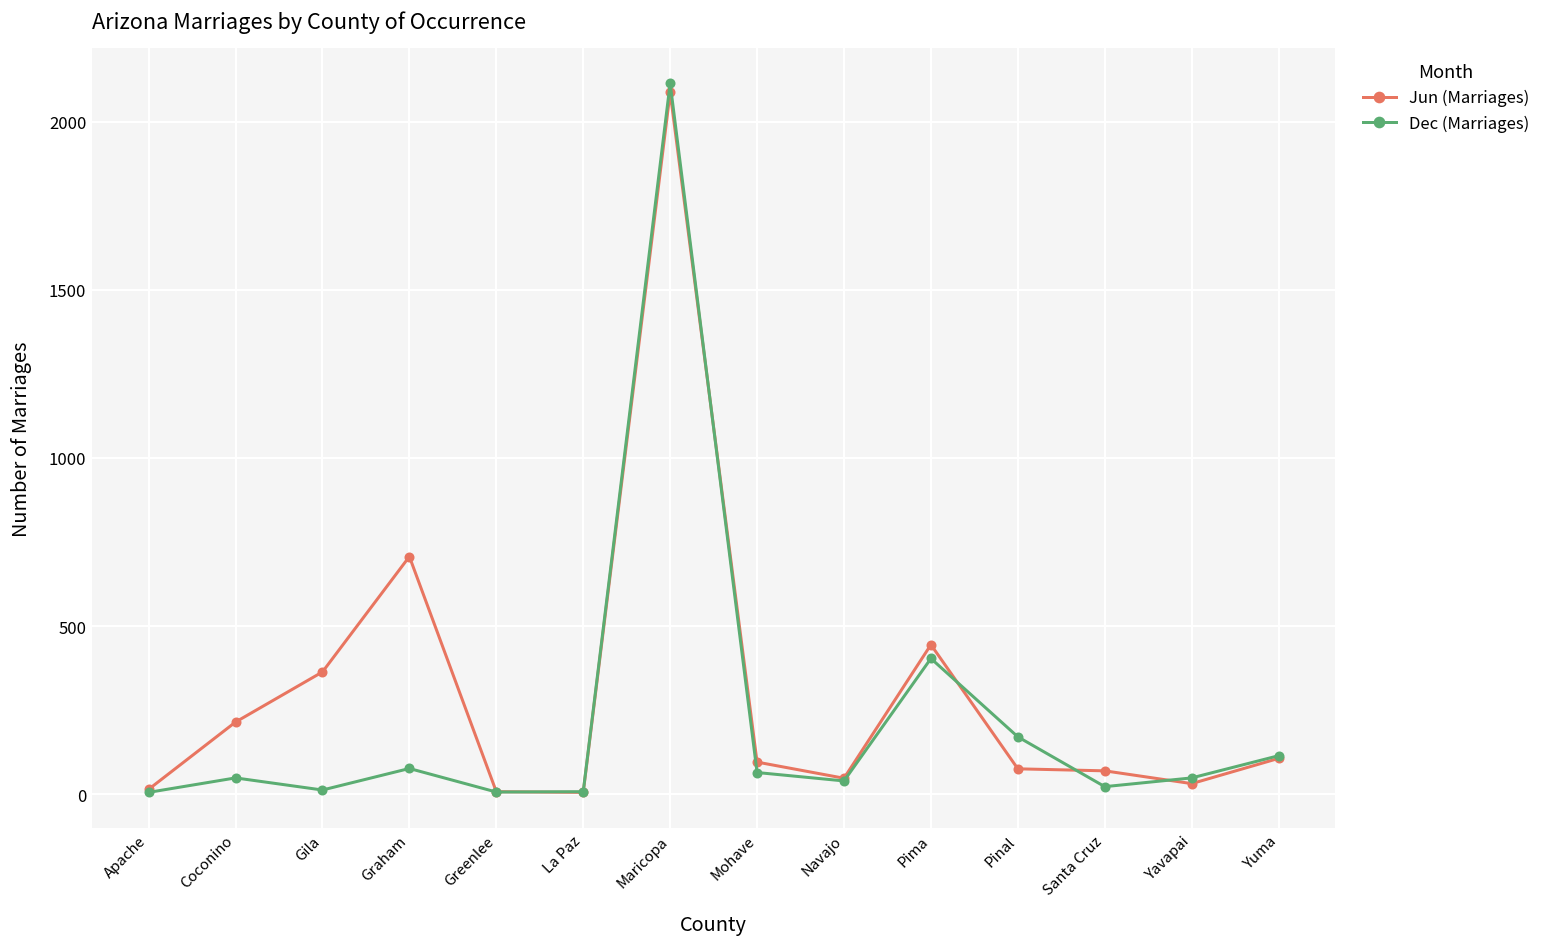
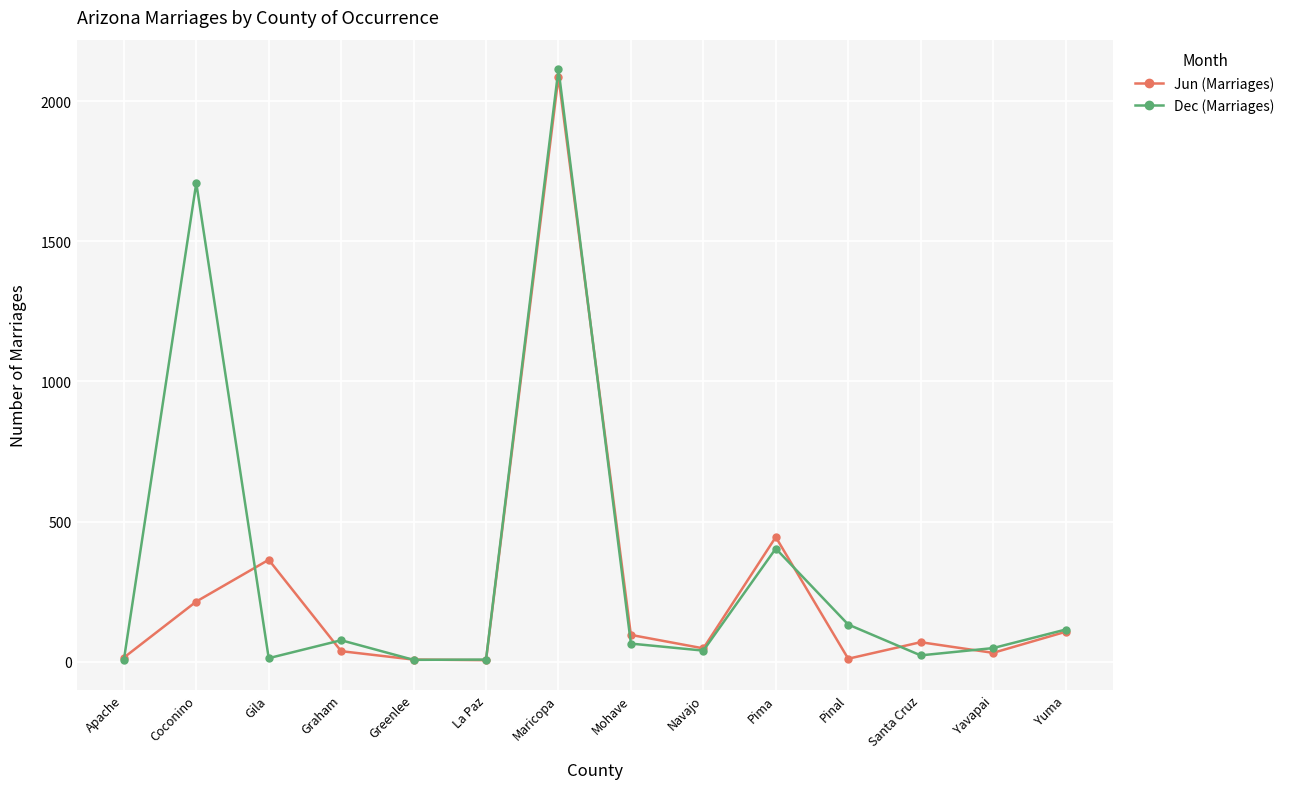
Dec (Marriages), Coconino: 50 -> 1710
Jun (Marriages), Graham: 710 -> 40
Jun (Marriages), Pinal: 80 -> 10
Dec (Marriages), Pinal: 170 -> 130
